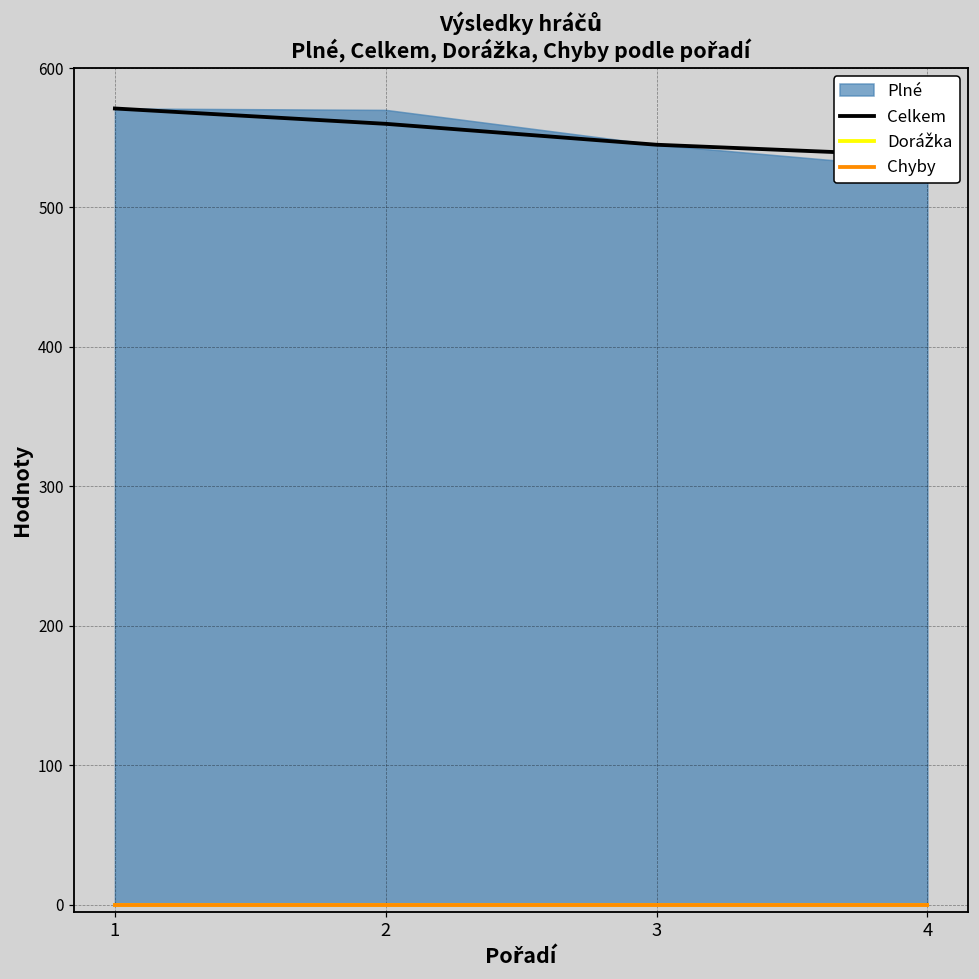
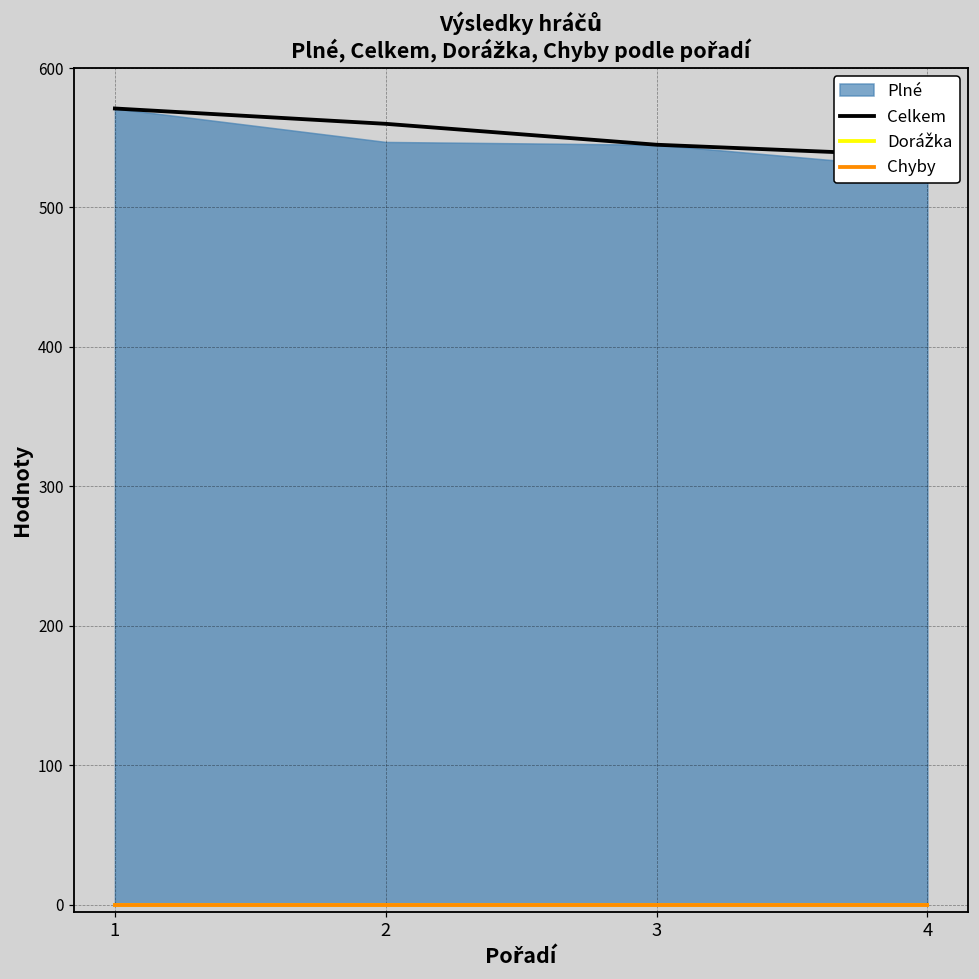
Plné, 2: 570 -> 547
